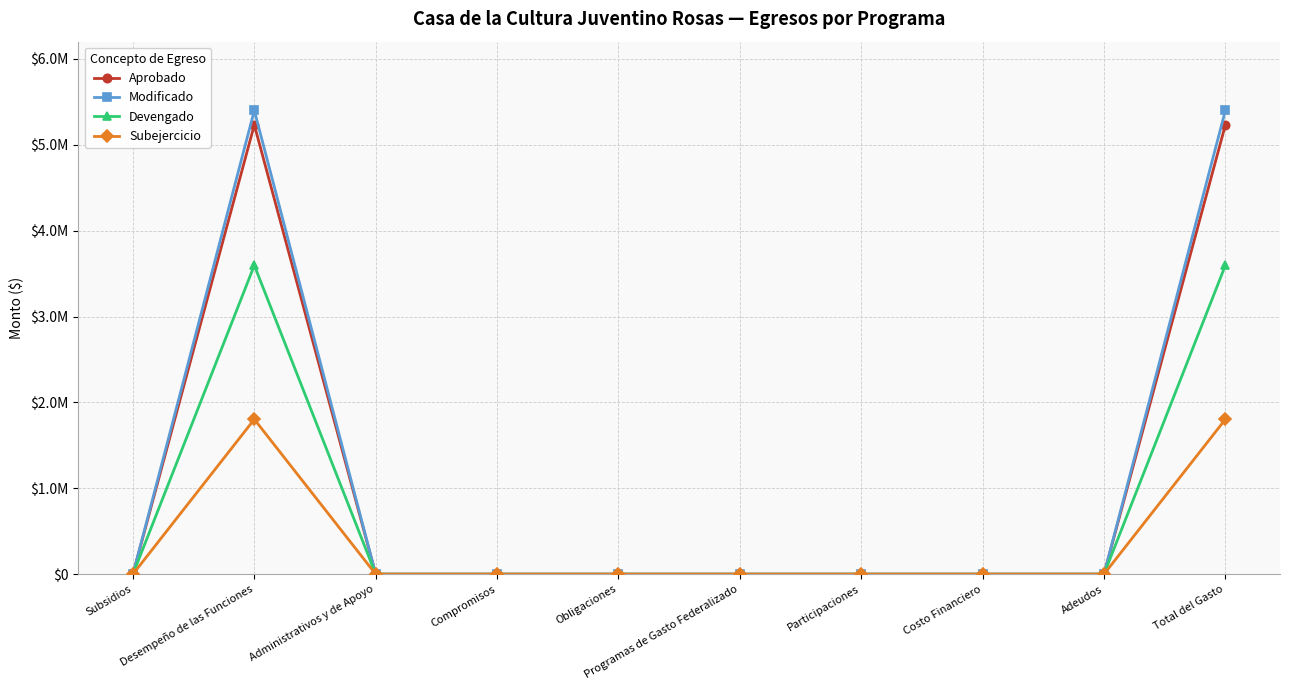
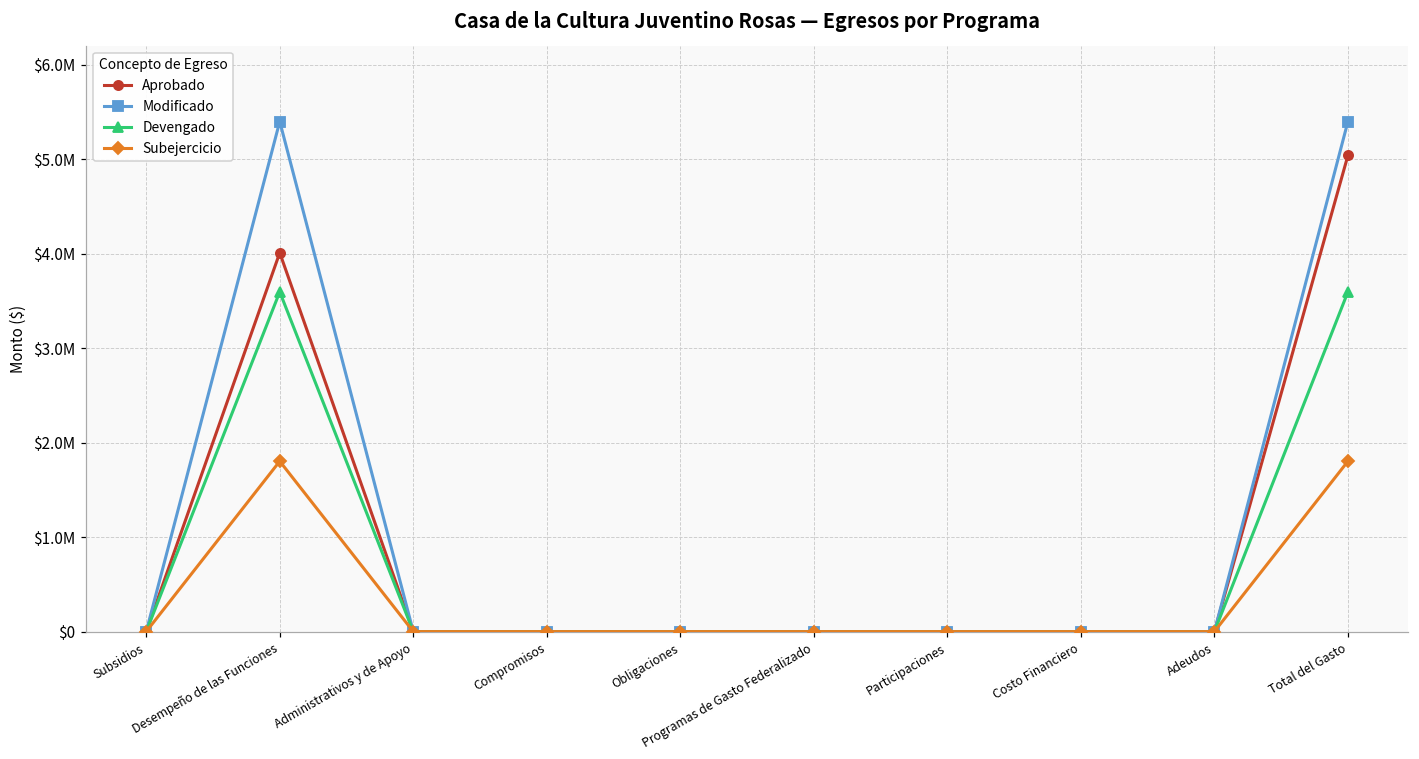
Aprobado, Desempeño de las Funciones: $5200000 -> $4000000
Aprobado, Total del Gasto: $5200000 -> $5000000
